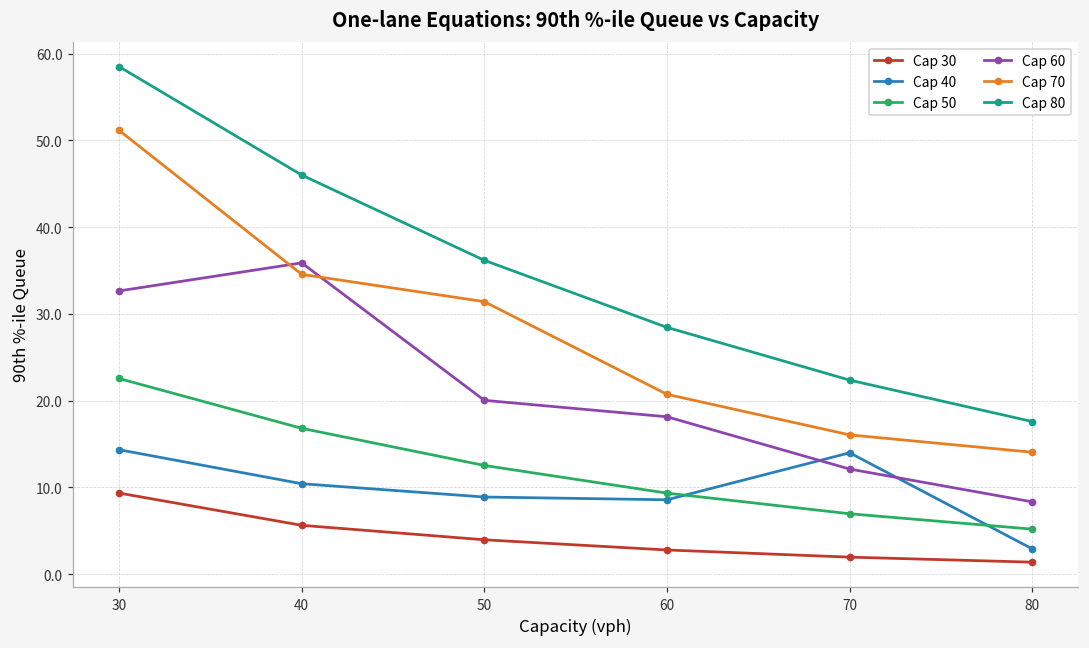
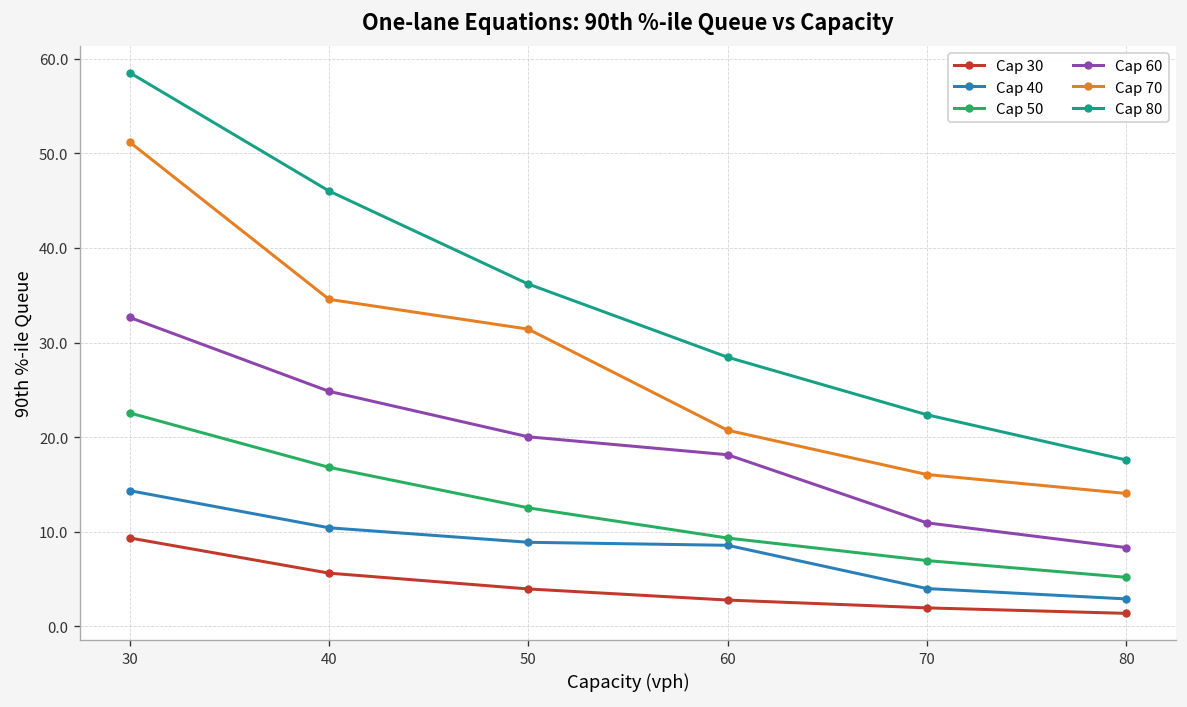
Cap 60, 40: 36 -> 25
Cap 40, 70: 14 -> 4
Cap 60, 70: 12 -> 11
